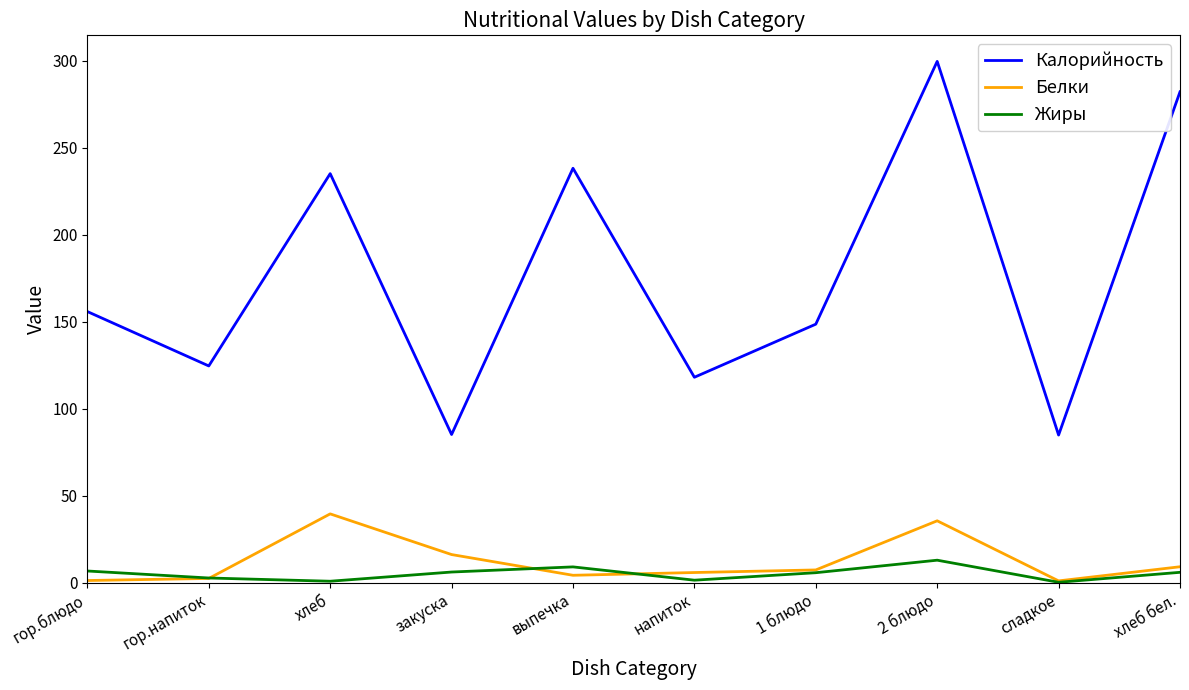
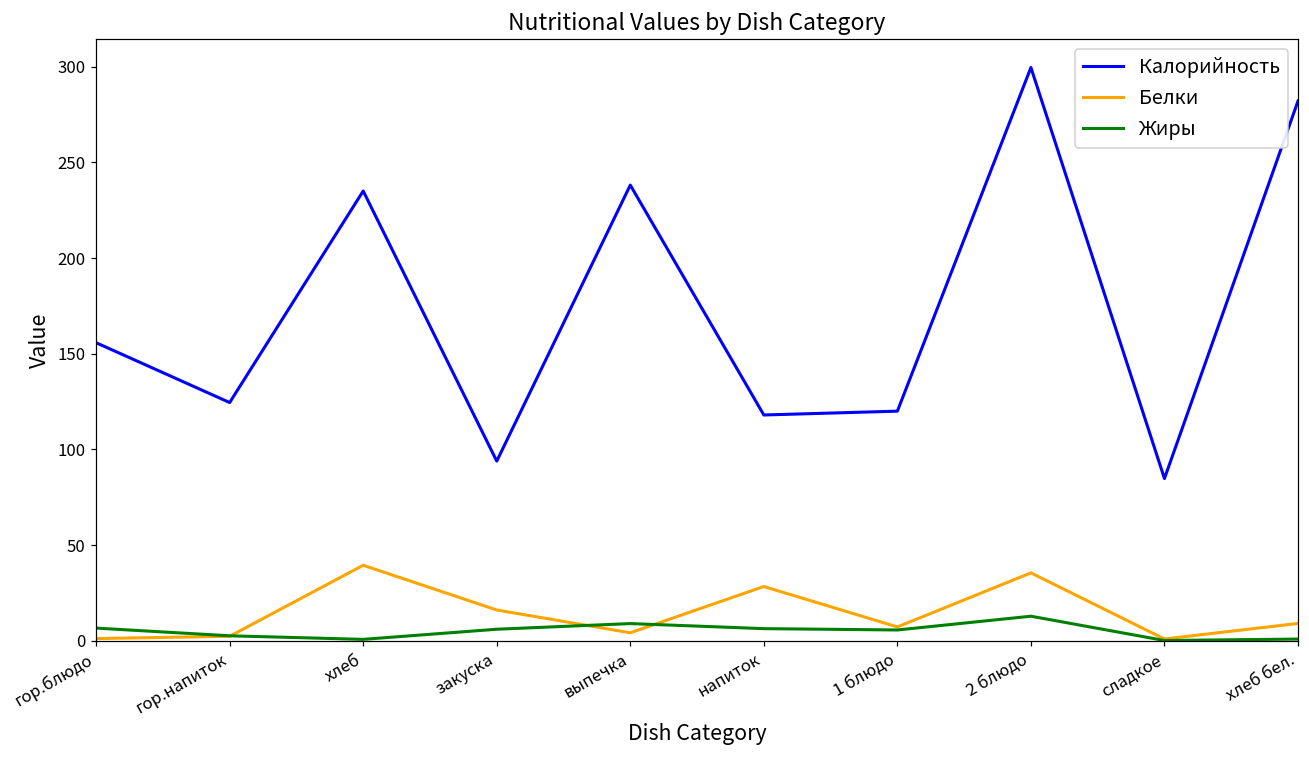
Калорийность, закуска: 85 -> 94
Белки, напиток: 6 -> 28
Жиры, напиток: 1 -> 6
Калорийность, 1 блюдо: 149 -> 120
Жиры, хлеб бел.: 6 -> 1
